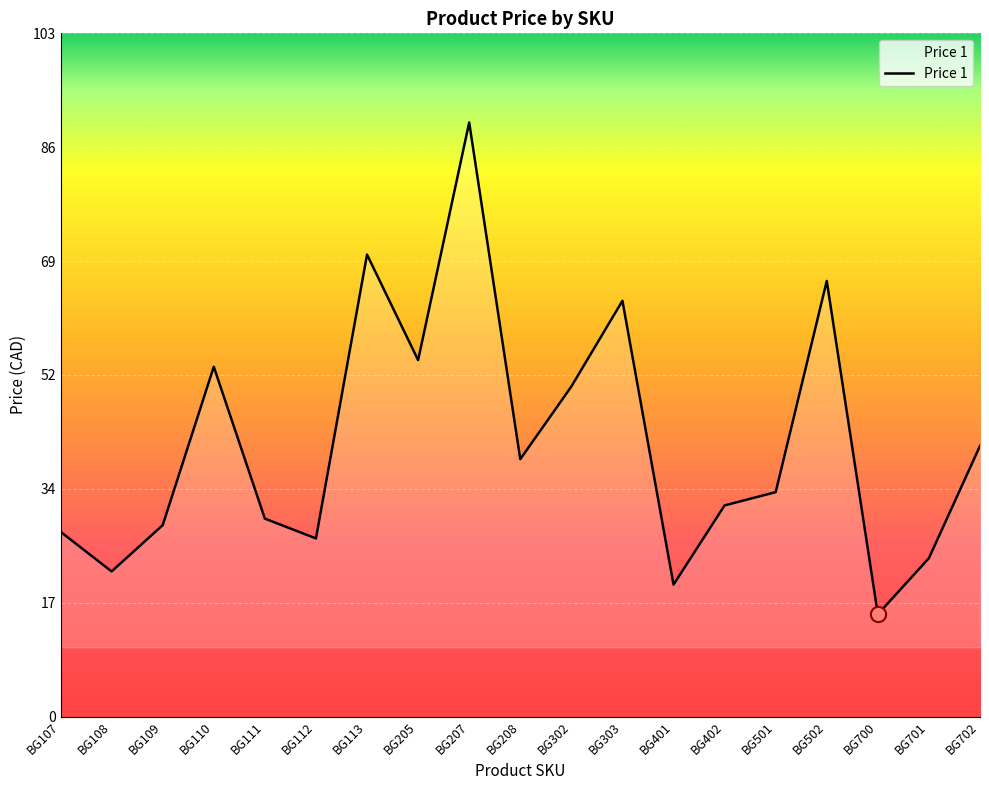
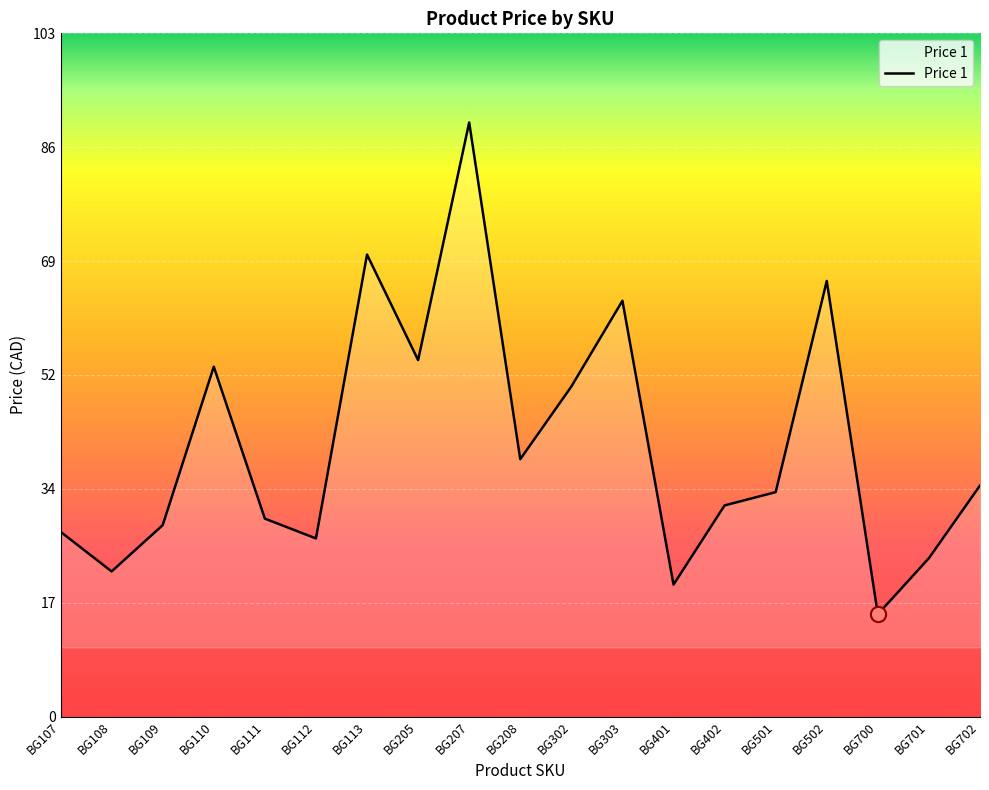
Price 1, BG702: 41 -> 35
